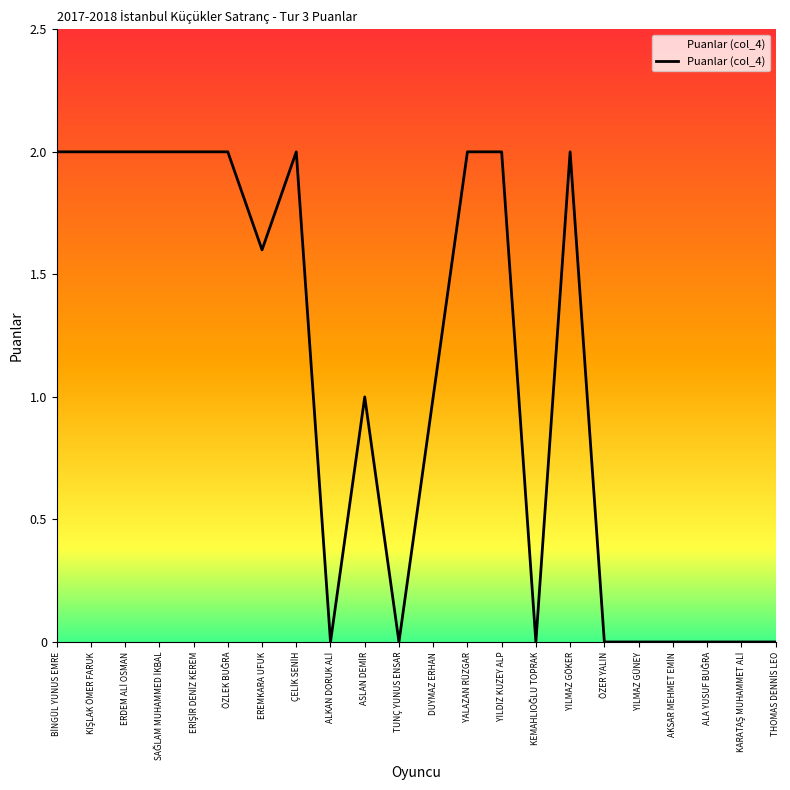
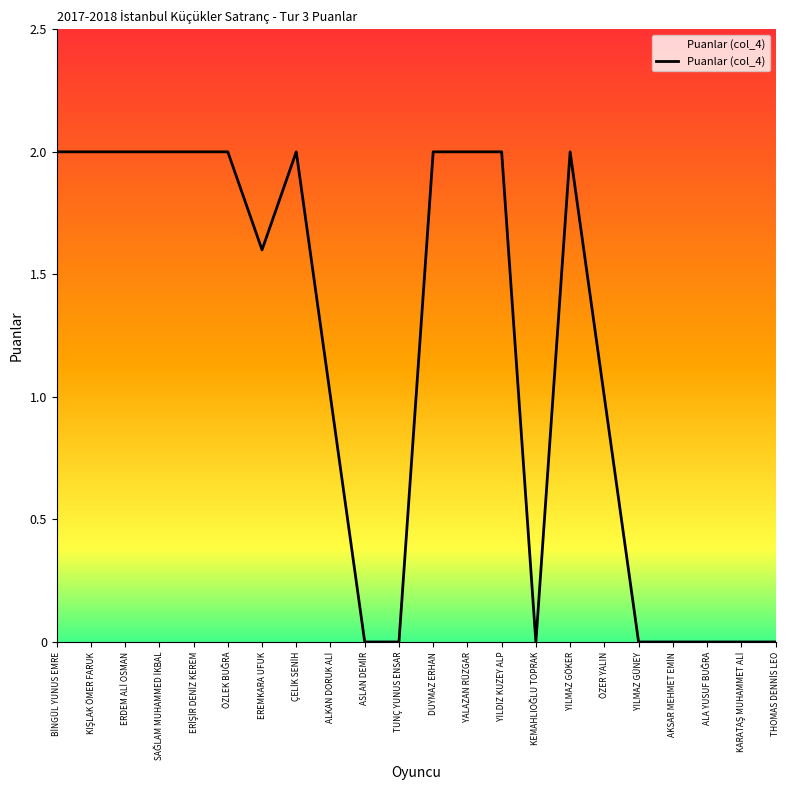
ALKAN DORUK ALİ: 0 -> 1
ASLAN DEMİR: 1 -> 0
DUYMAZ ERHAN: 1 -> 2
ÖZER YALIN: 0 -> 1
